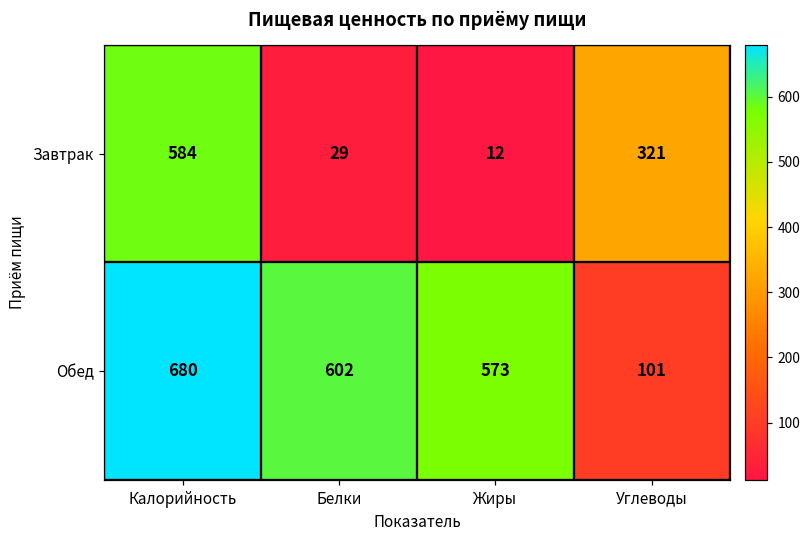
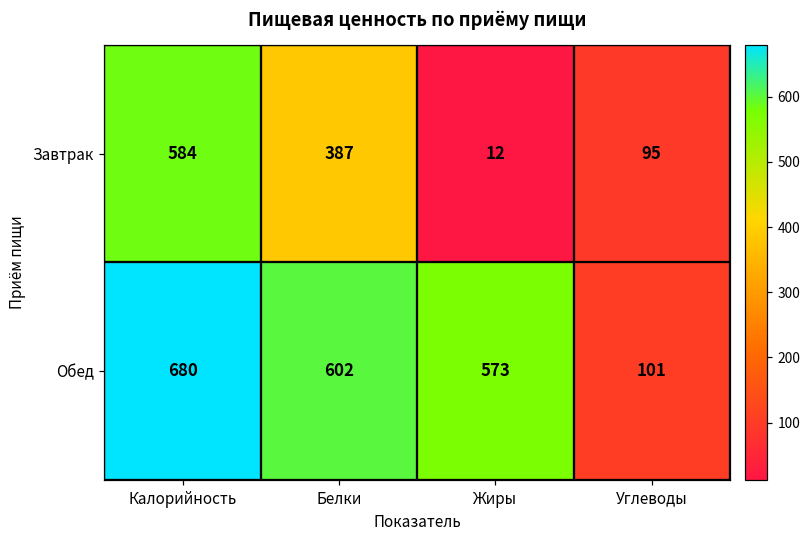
Завтрак, Белки: 29 -> 387
Завтрак, Углеводы: 321 -> 95
